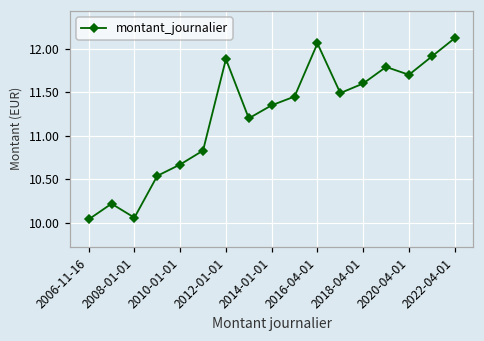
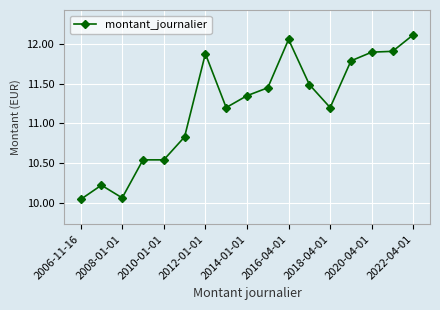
2010-01-01: 10.7 -> 10.5
2018-04-01: 11.6 -> 11.2
2020-04-01: 11.7 -> 11.9
